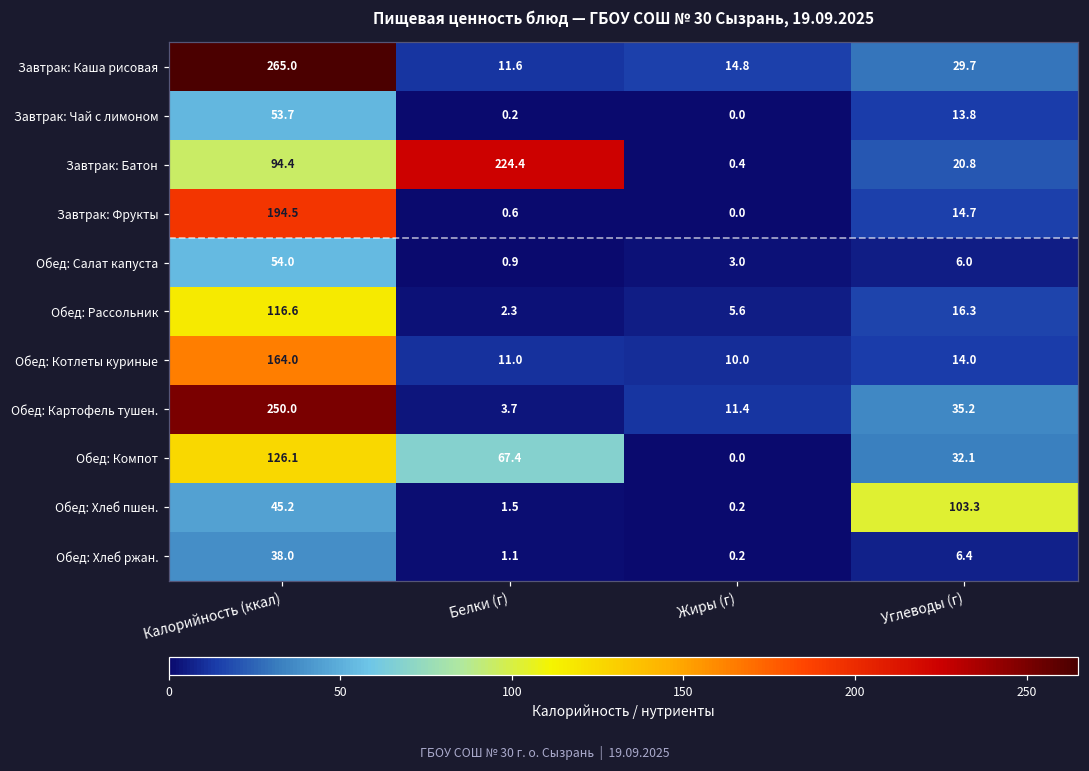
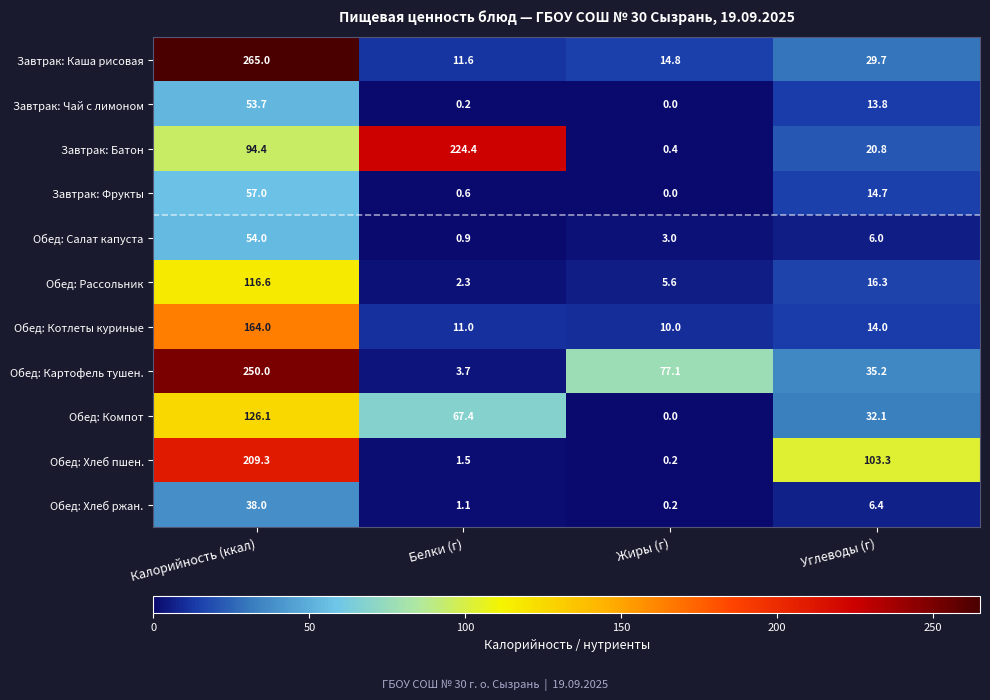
Завтрак: Фрукты, Калорийность (ккал): 194.5 -> 57.0
Обед: Картофель тушен., Жиры (г): 11.4 -> 77.1
Обед: Хлеб пшен., Калорийность (ккал): 45.2 -> 209.3
